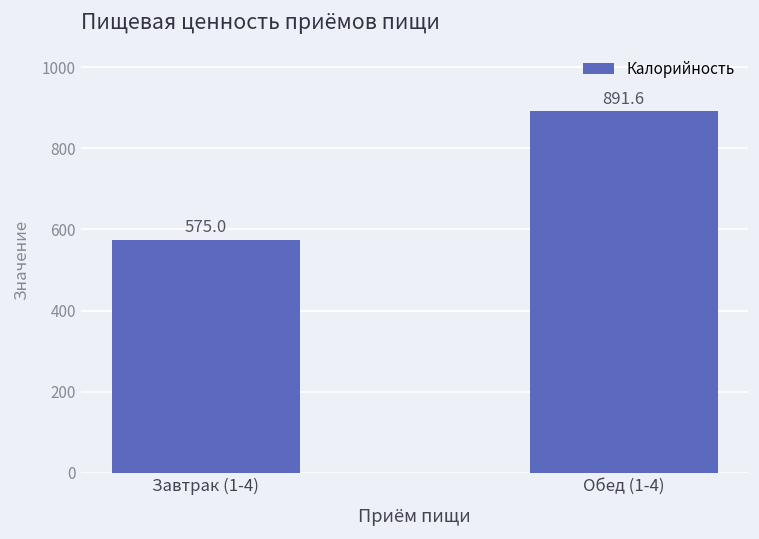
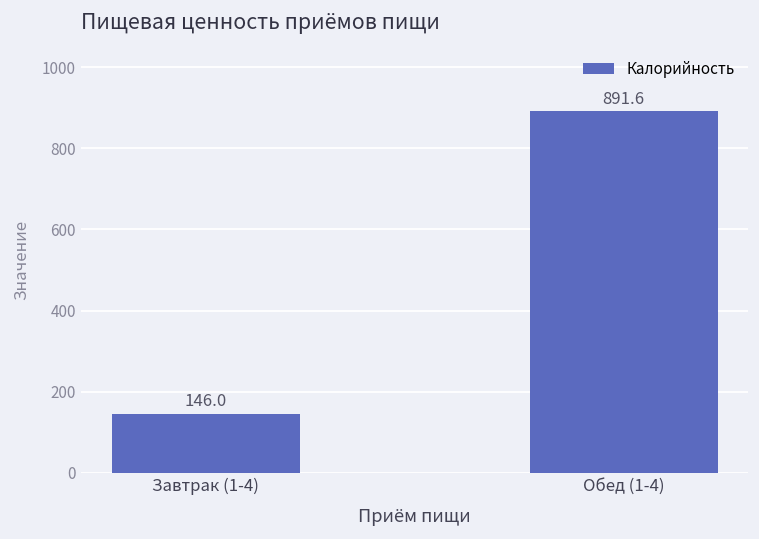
Завтрак (1-4): 575.0 -> 146.0
